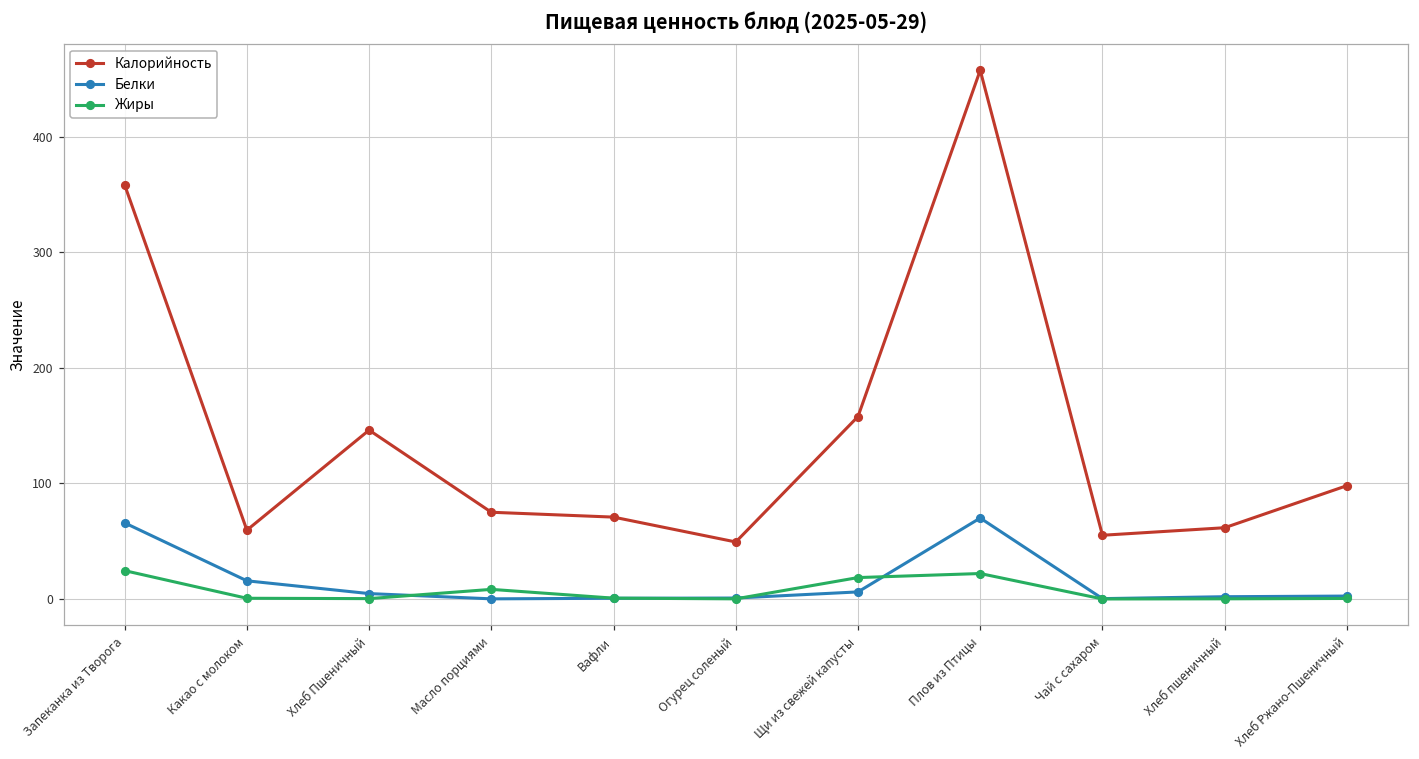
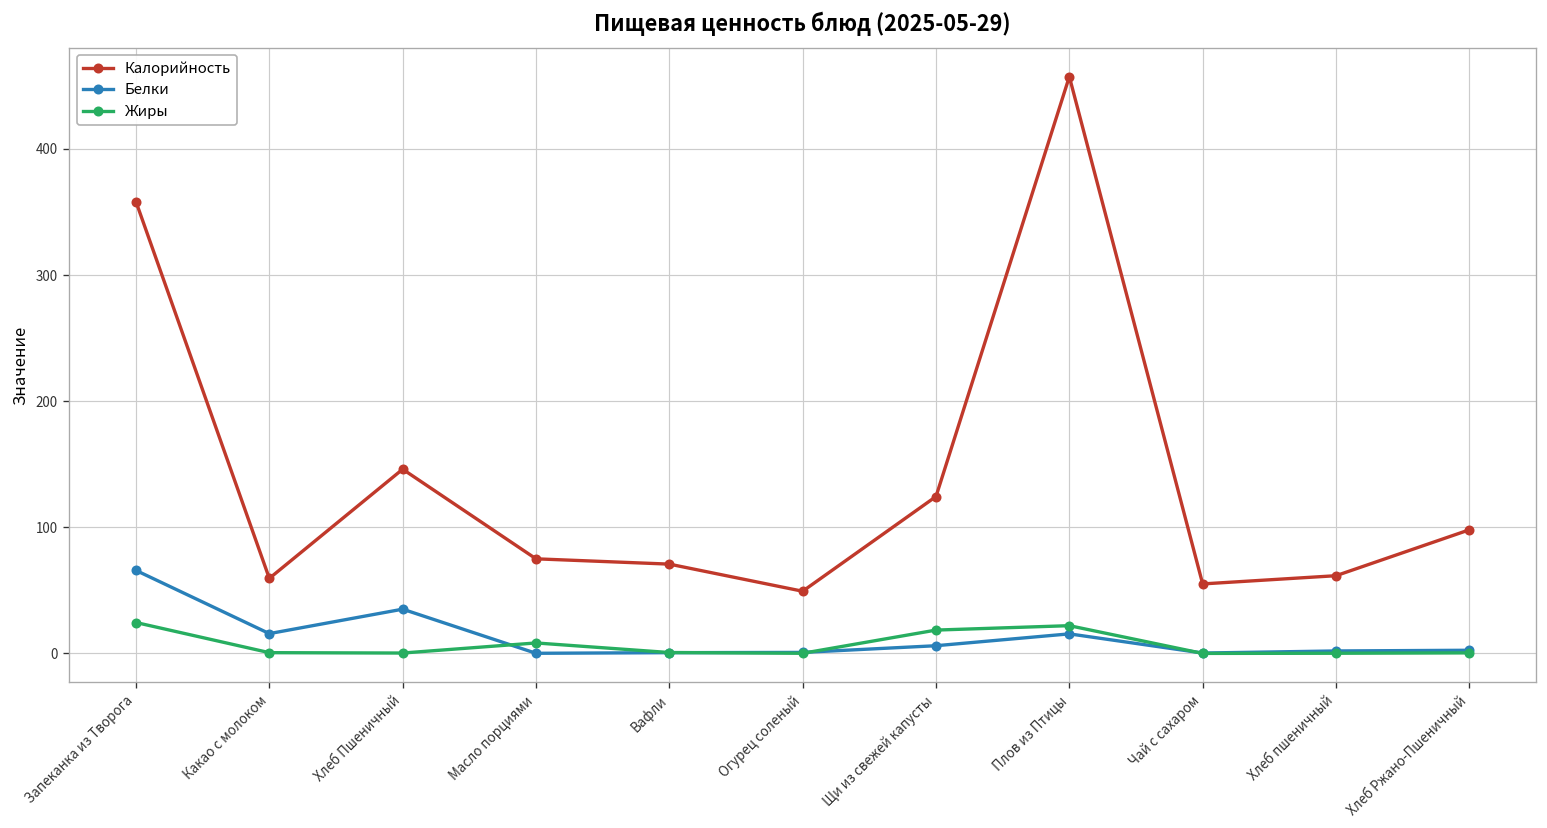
Белки, Хлеб Пшеничный: 5 -> 35
Калорийность, Щи из свежей капусты: 158 -> 124
Белки, Плов из Птицы: 70 -> 16
